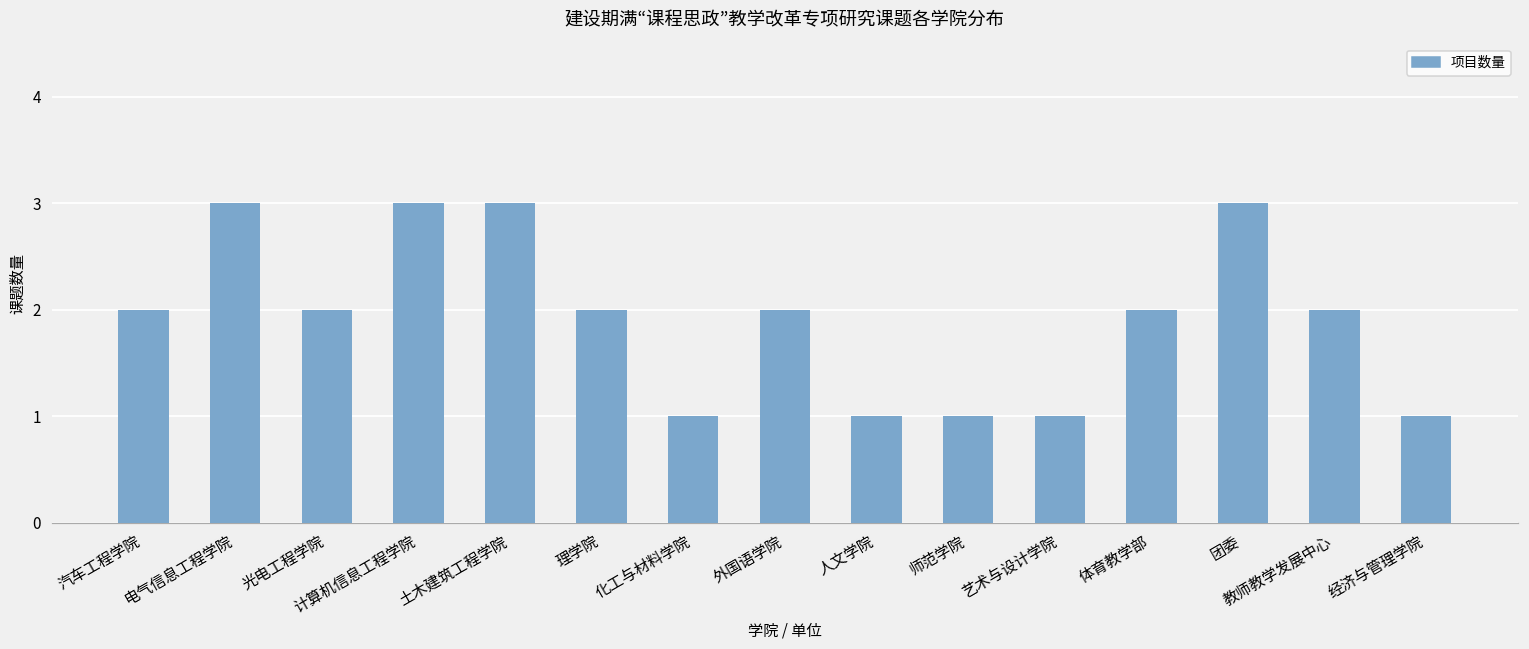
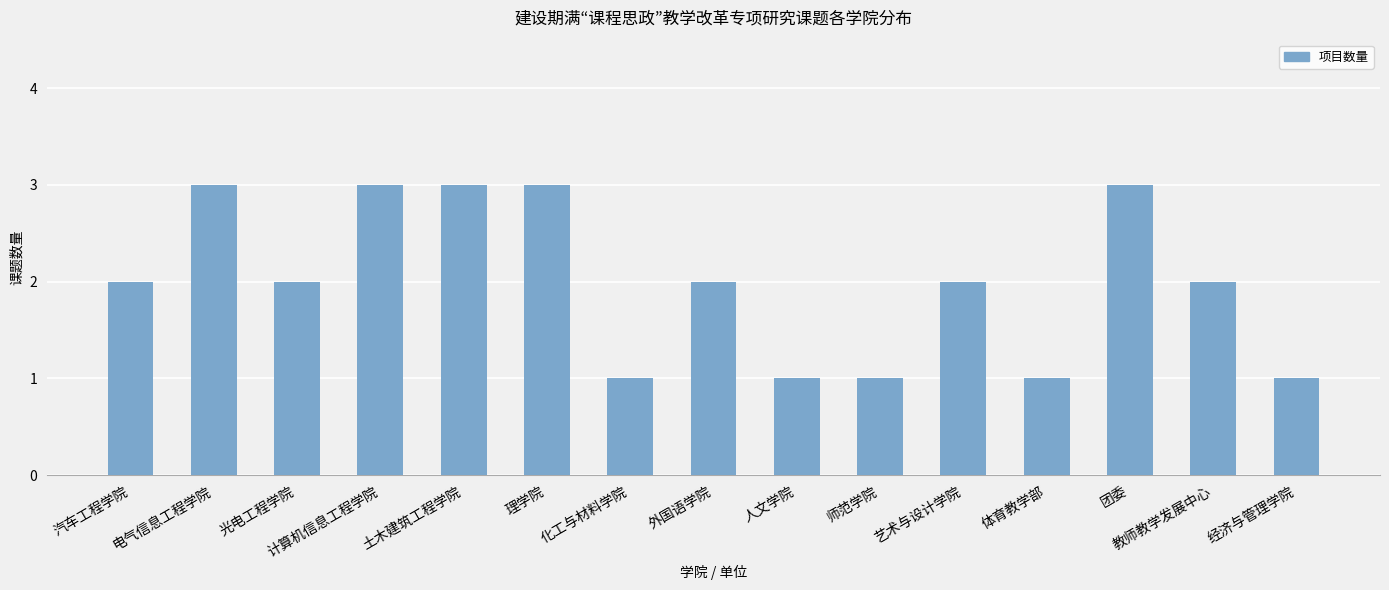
理学院: 2 -> 3
艺术与设计学院: 1 -> 2
体育教学部: 2 -> 1
